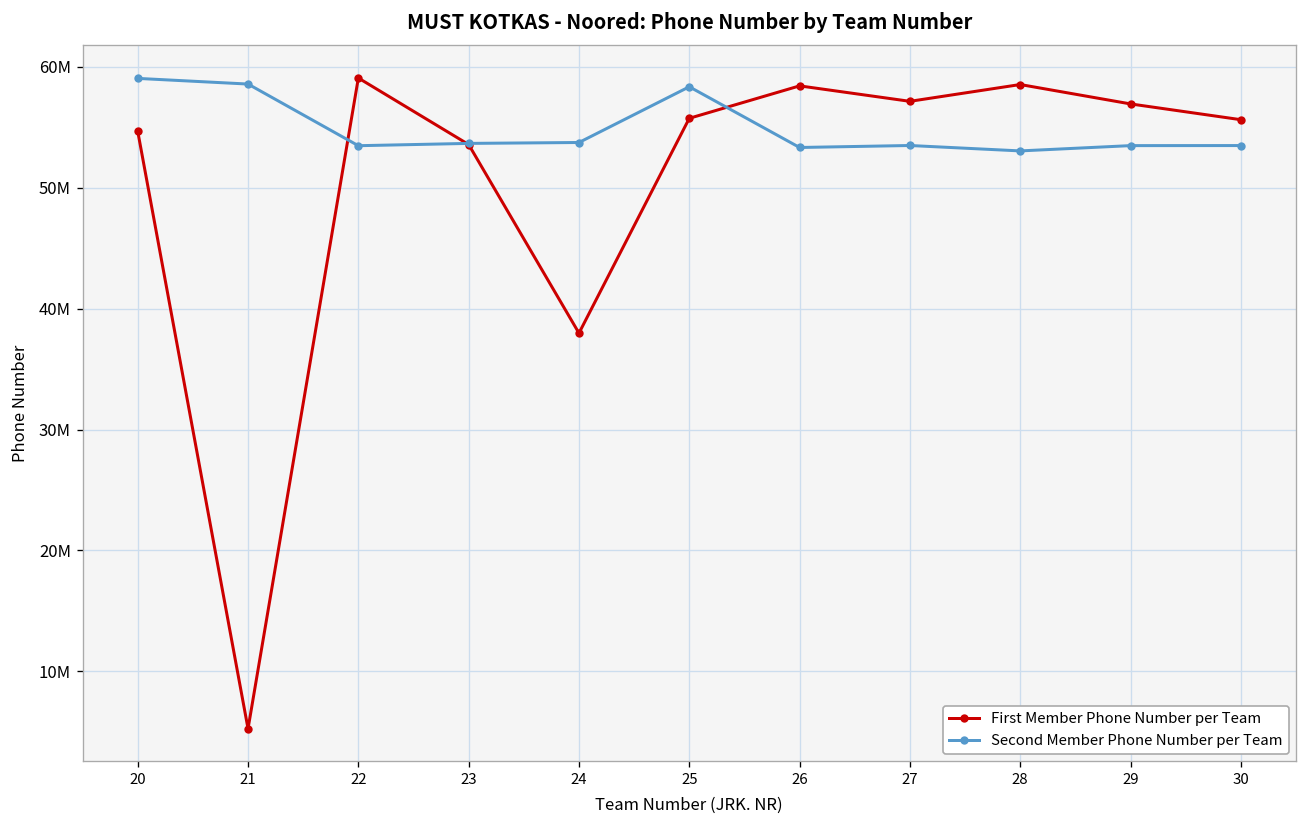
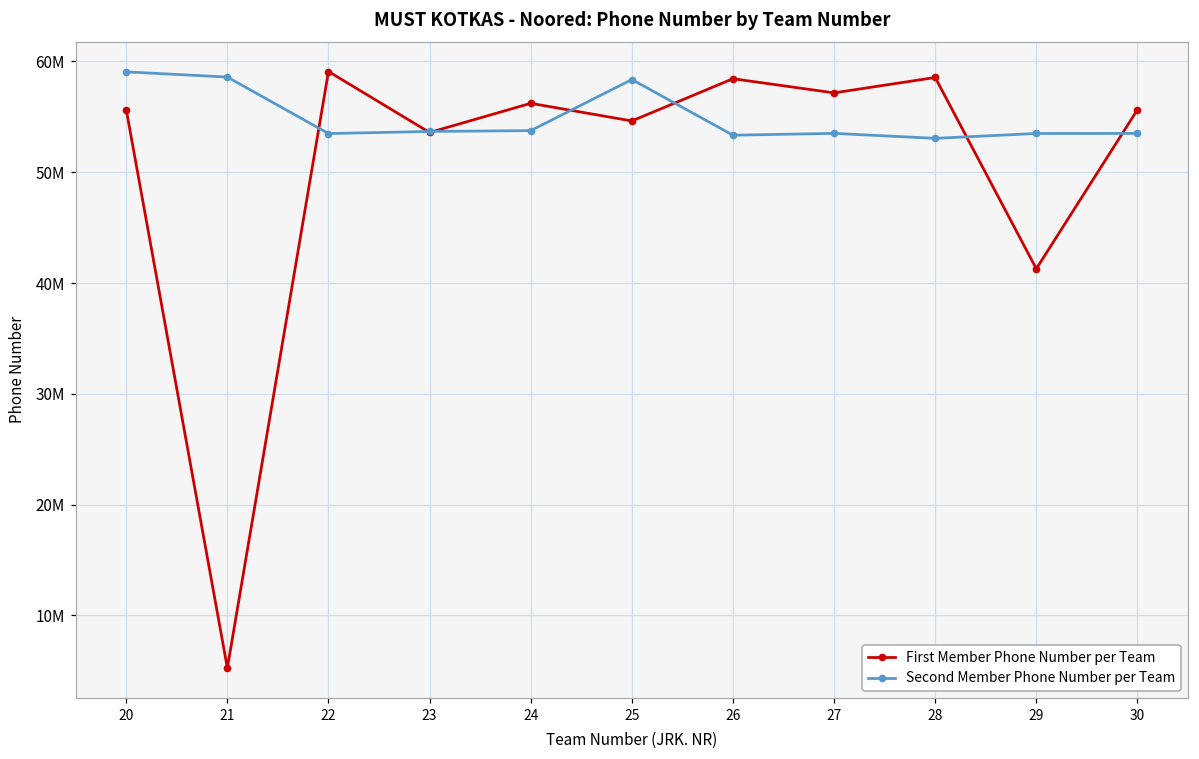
First Member Phone Number per Team, 20: 54700000 -> 55600000
First Member Phone Number per Team, 24: 38000000 -> 56200000
First Member Phone Number per Team, 25: 55800000 -> 54600000
First Member Phone Number per Team, 29: 56900000 -> 41300000
